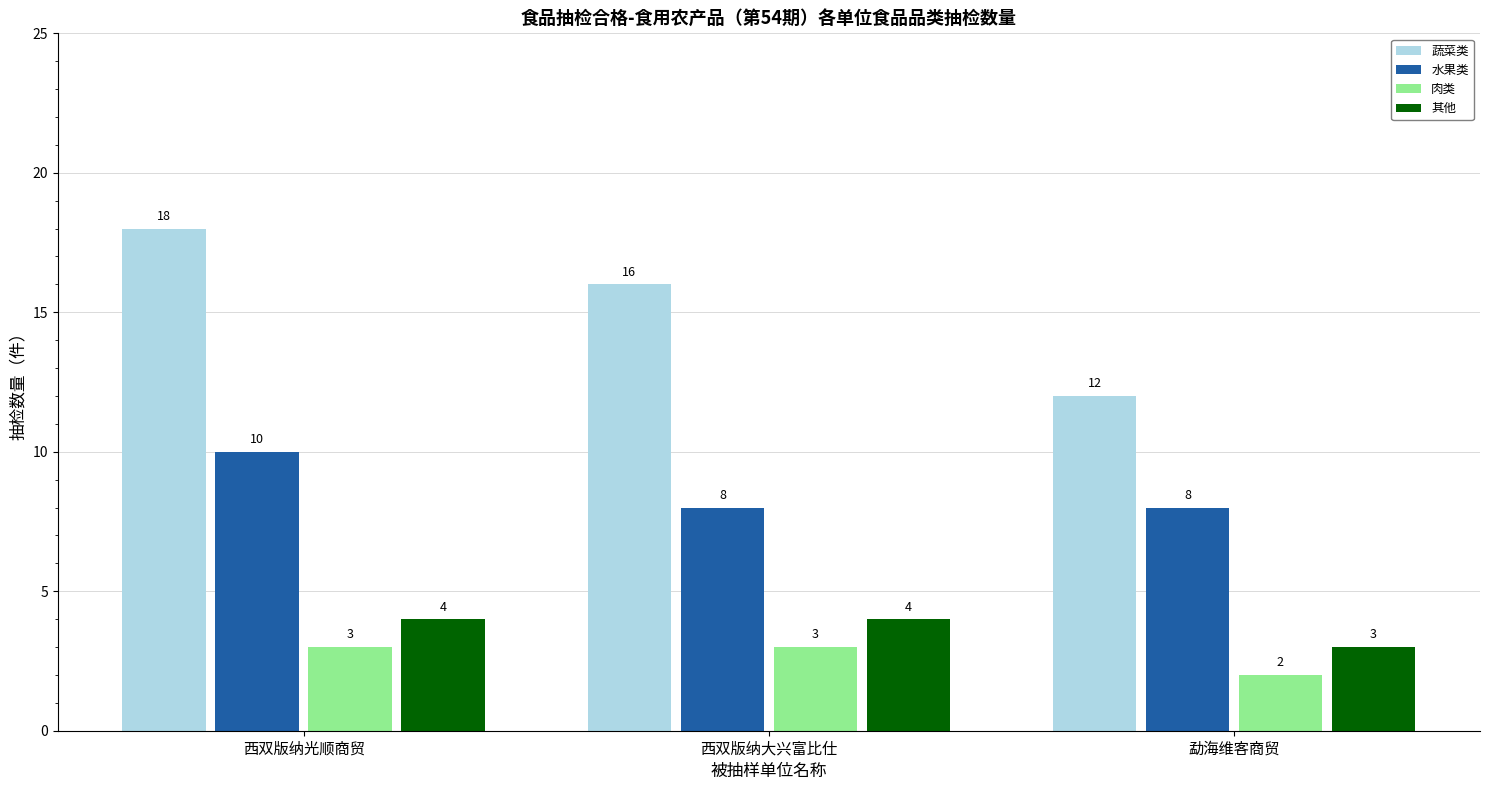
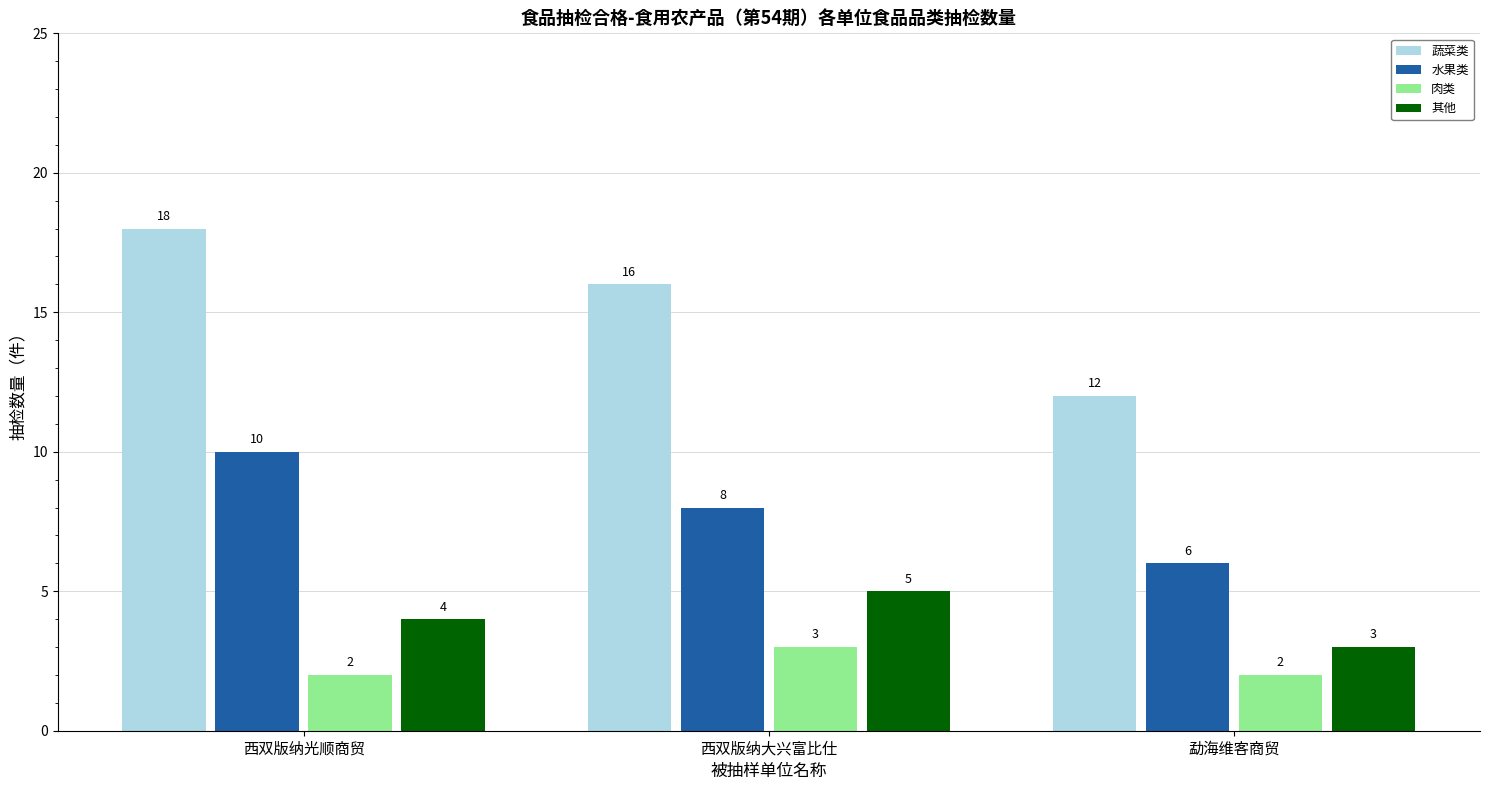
肉类, 西双版纳光顺商贸: 3 -> 2
其他, 西双版纳大兴富比仕: 4 -> 5
水果类, 勐海维客商贸: 8 -> 6
